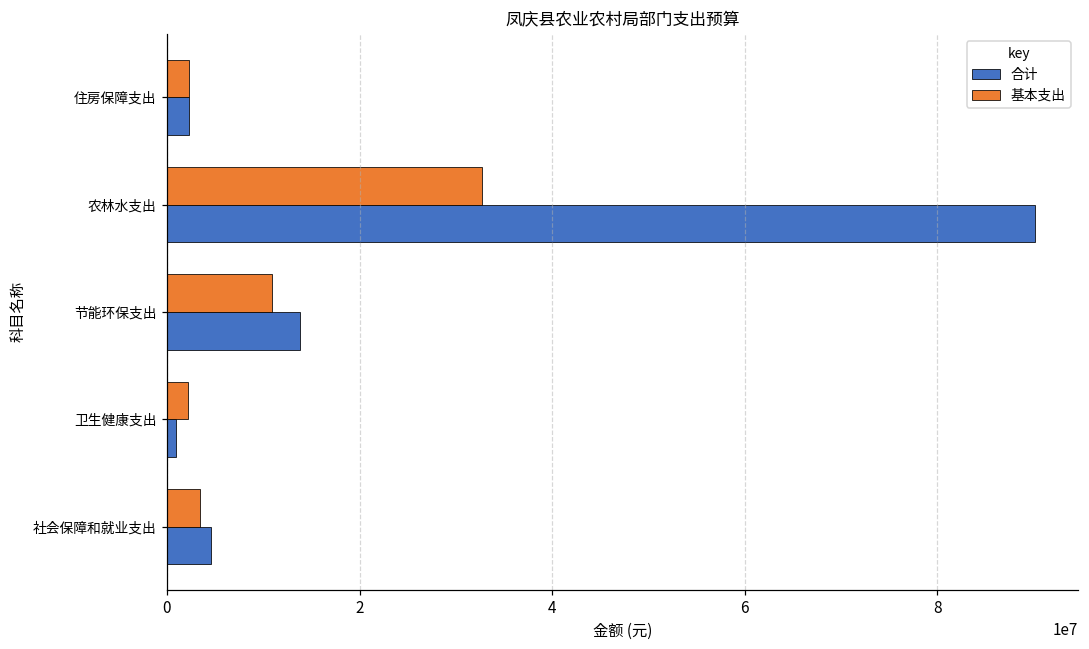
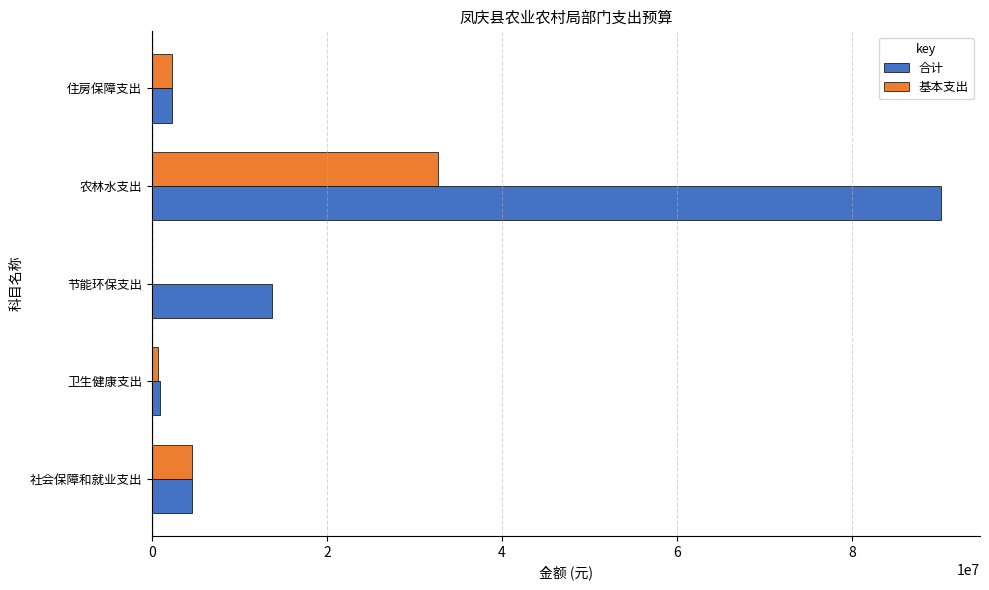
基本支出, 节能环保支出: 11000000 -> 0
基本支出, 卫生健康支出: 2000000 -> 1000000
基本支出, 社会保障和就业支出: 3000000 -> 5000000
